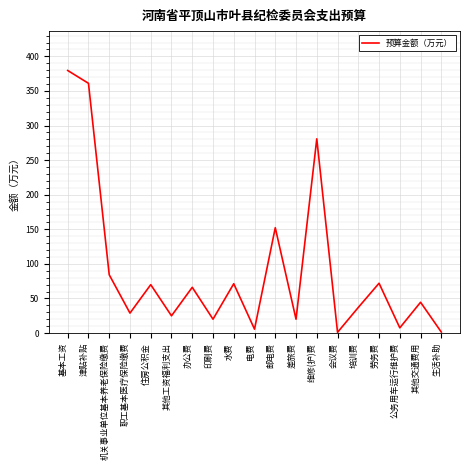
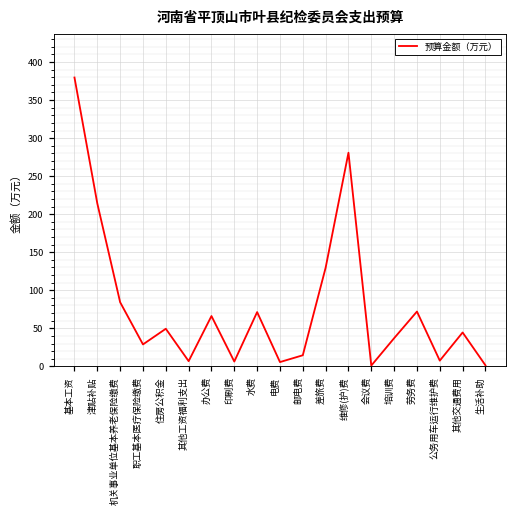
津贴补贴: 360 -> 210
住房公积金: 70 -> 50
其他工资福利支出: 20 -> 10
印刷费: 20 -> 10
邮电费: 150 -> 10
差旅费: 20 -> 130
